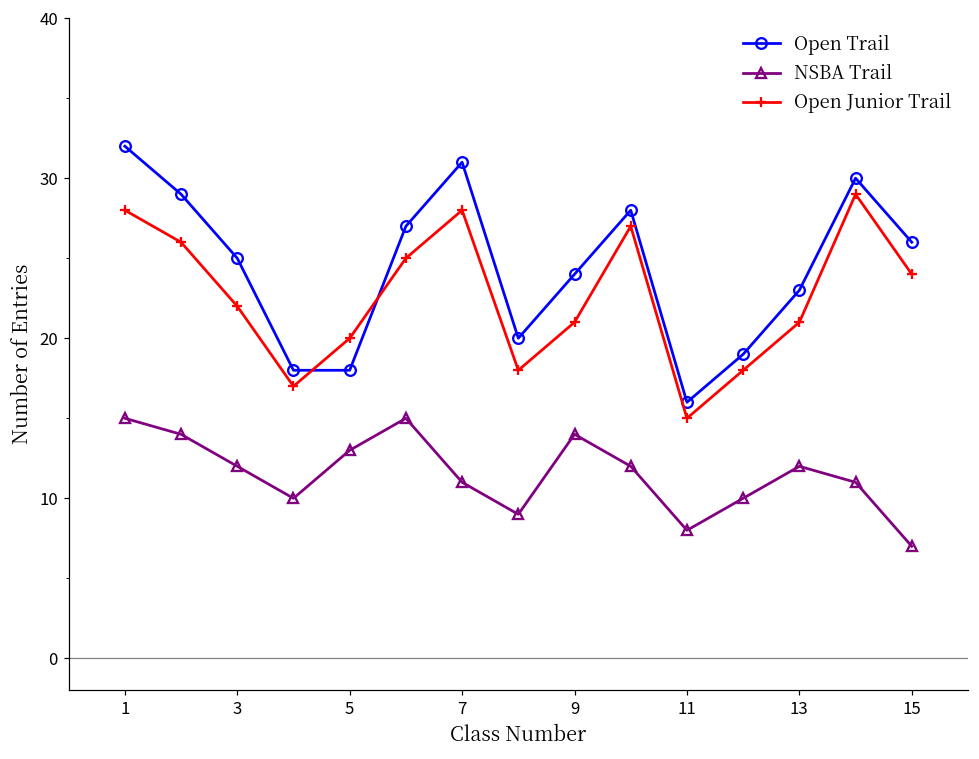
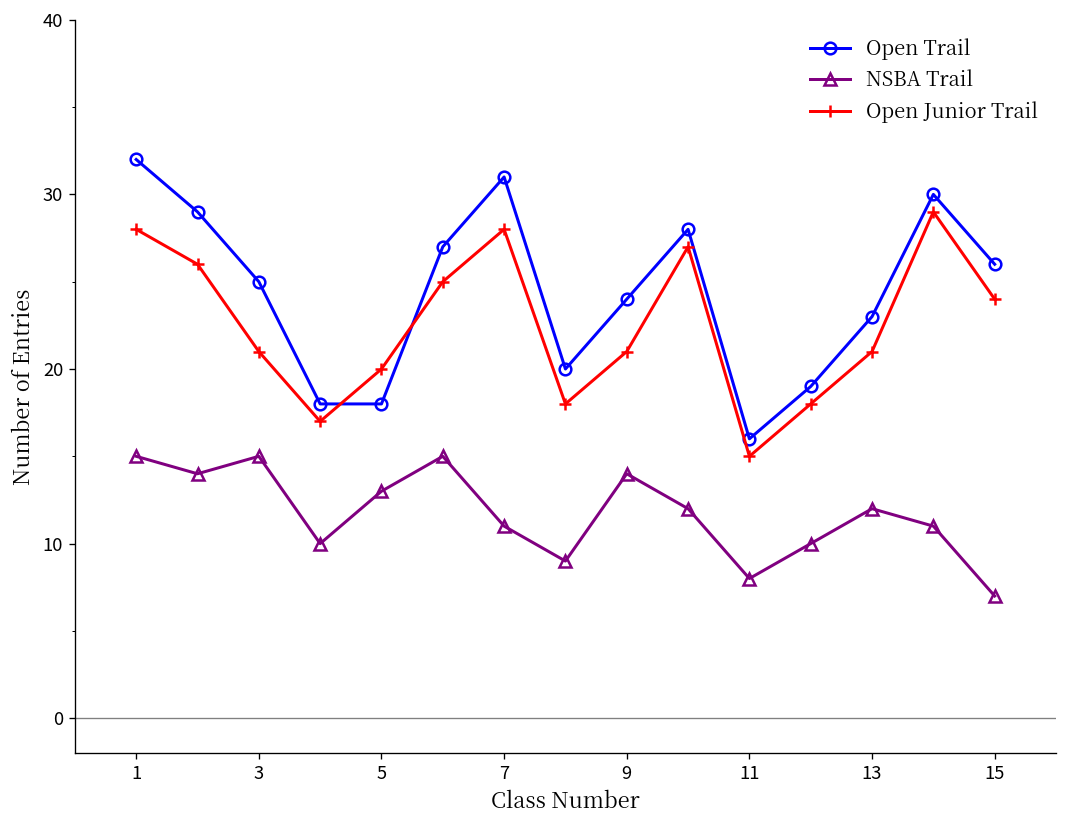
NSBA Trail, 3: 12 -> 15
Open Junior Trail, 3: 22 -> 21
